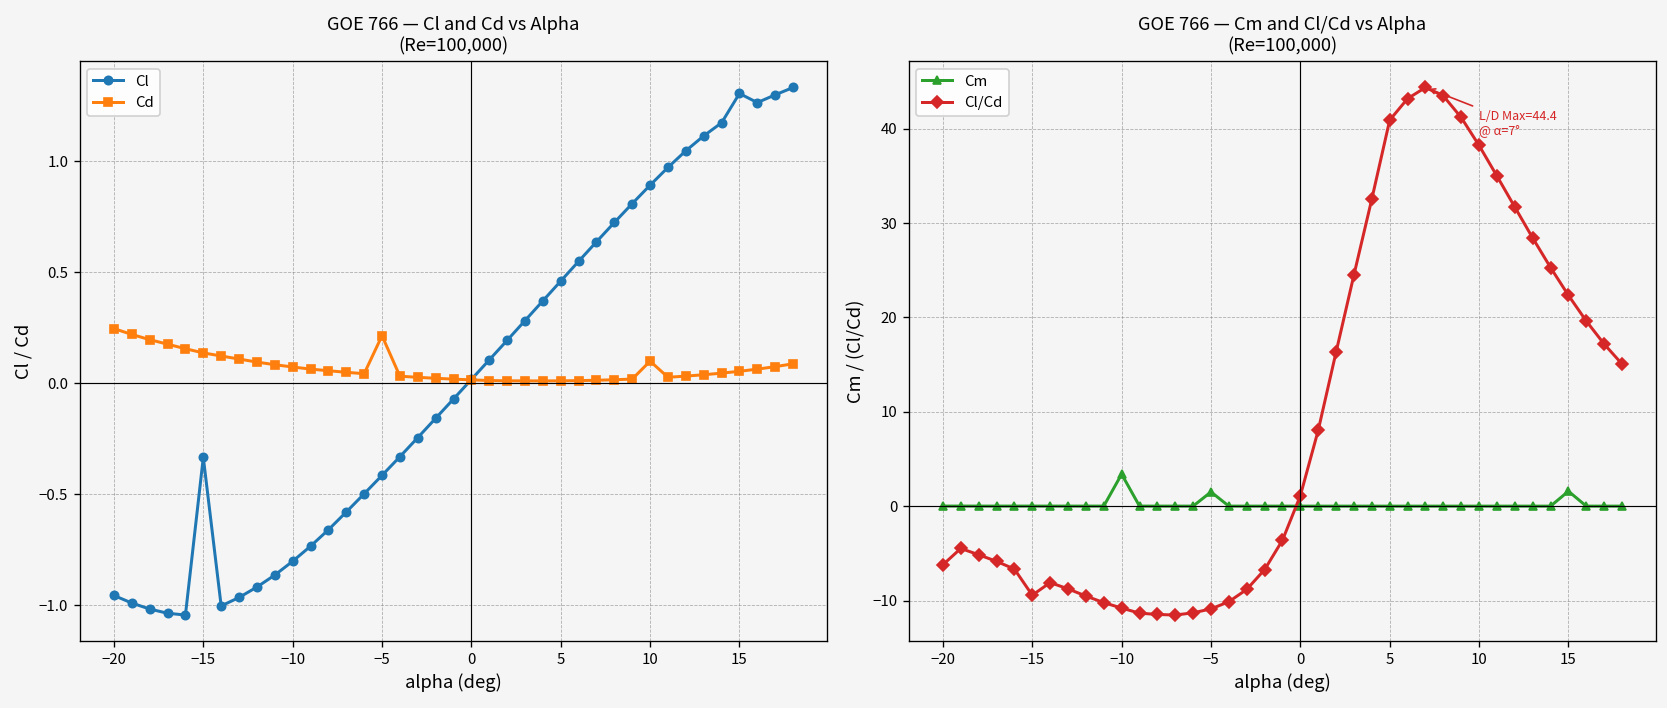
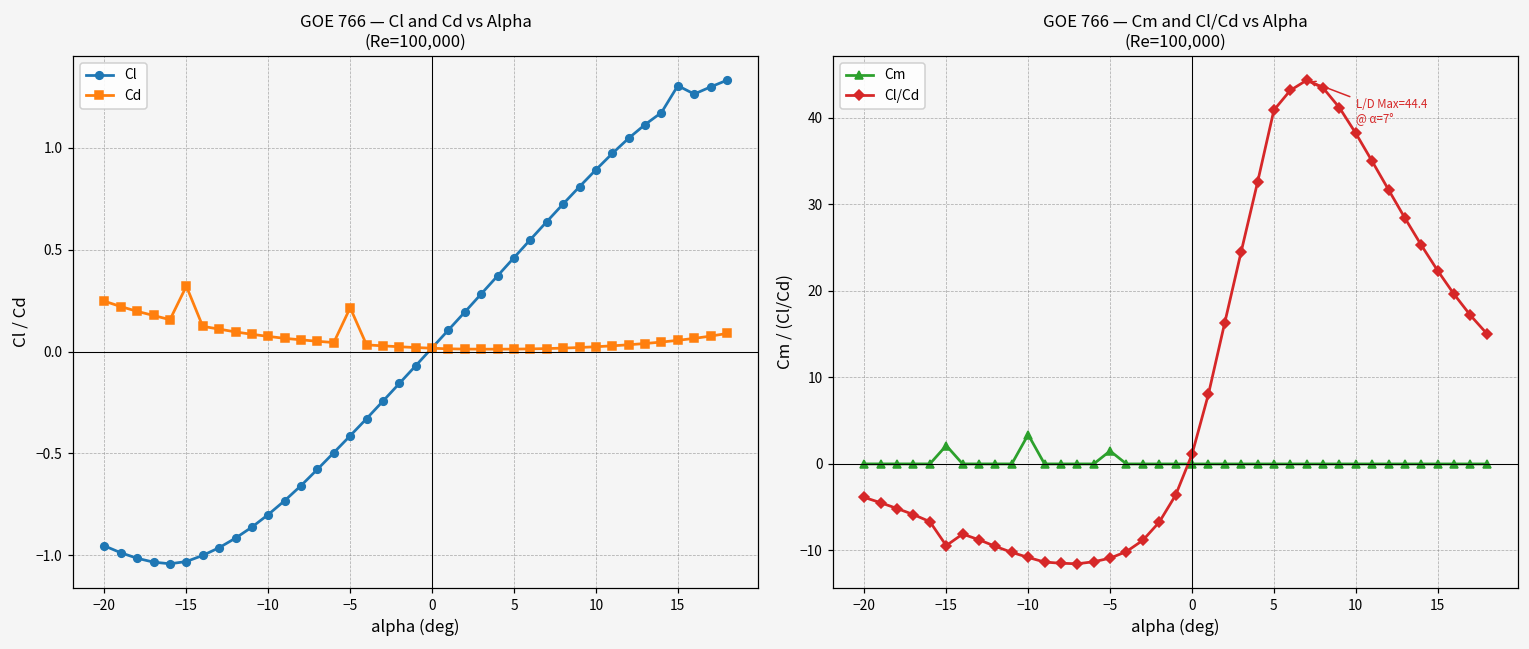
GOE 766 — Cl and Cd vs Alpha (Re=100,000), Cl, −15: -0.33 -> -1.03
GOE 766 — Cl and Cd vs Alpha (Re=100,000), Cd, −15: 0.14 -> 0.32
GOE 766 — Cl and Cd vs Alpha (Re=100,000), Cd, 10: 0.10 -> 0.02
GOE 766 — Cm and Cl/Cd vs Alpha (Re=100,000), Cl/Cd, −20: -6 -> -4
GOE 766 — Cm and Cl/Cd vs Alpha (Re=100,000), Cm, −15: 0 -> 2
GOE 766 — Cm and Cl/Cd vs Alpha (Re=100,000), Cm, 15: 2 -> 0
